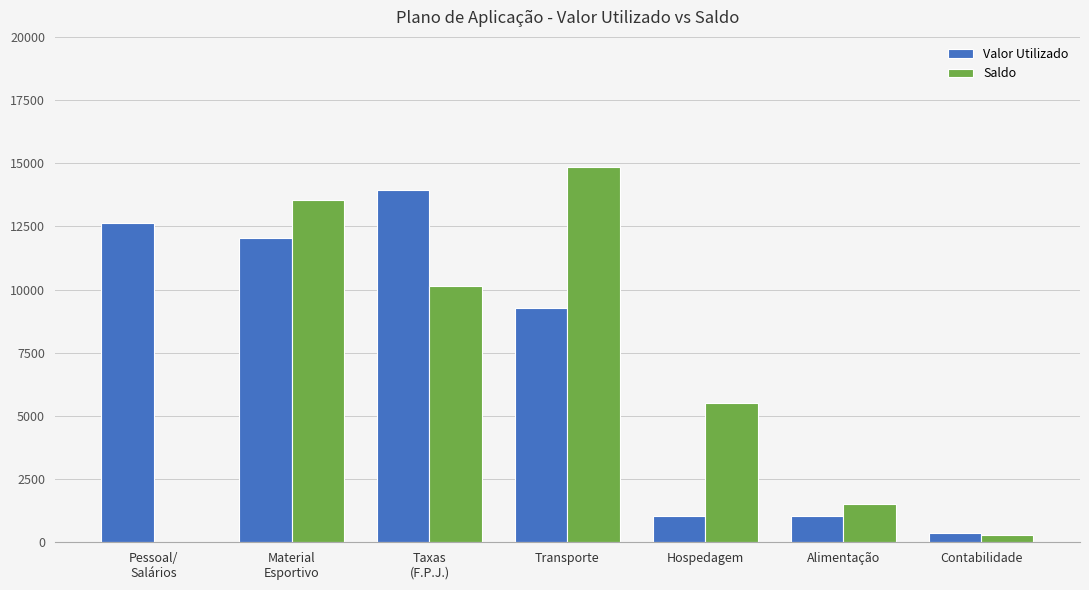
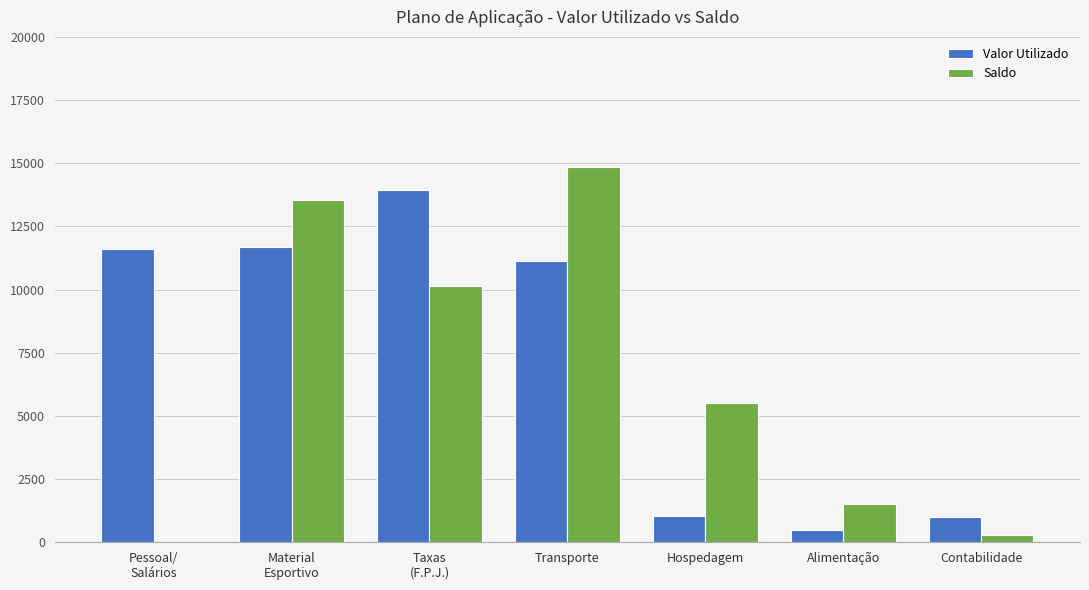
Valor Utilizado, Pessoal/ Salários: 12600 -> 11600
Valor Utilizado, Material Esportivo: 12000 -> 11700
Valor Utilizado, Transporte: 9300 -> 11100
Valor Utilizado, Alimentação: 1100 -> 500
Valor Utilizado, Contabilidade: 400 -> 1000
